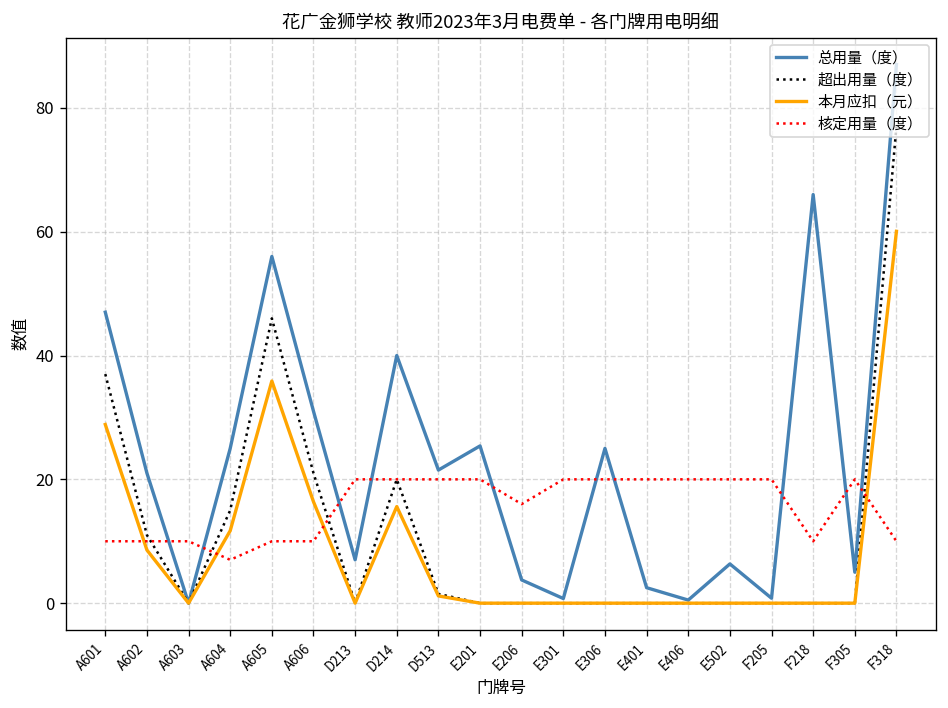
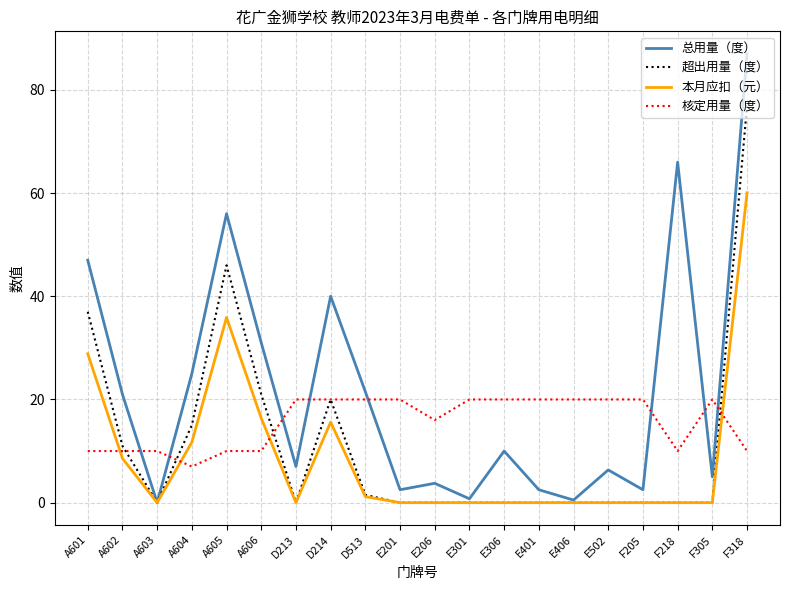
总用量（度）, E201: 25 -> 3
总用量（度）, E306: 25 -> 10
总用量（度）, F205: 1 -> 3
